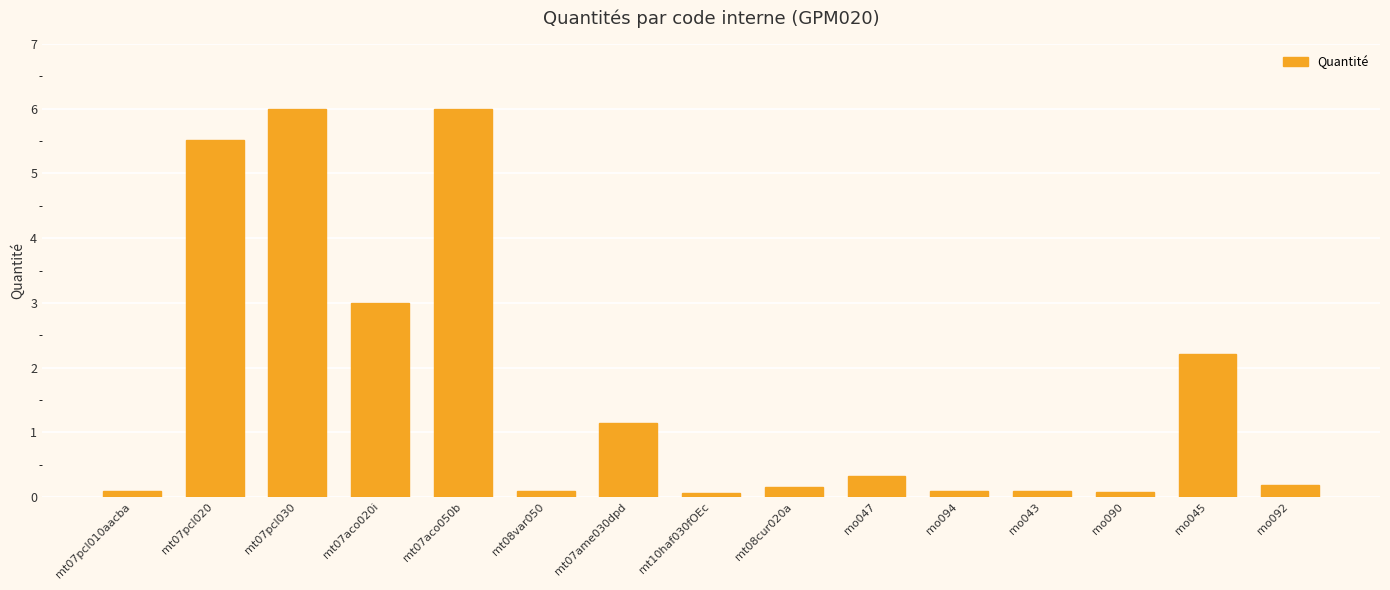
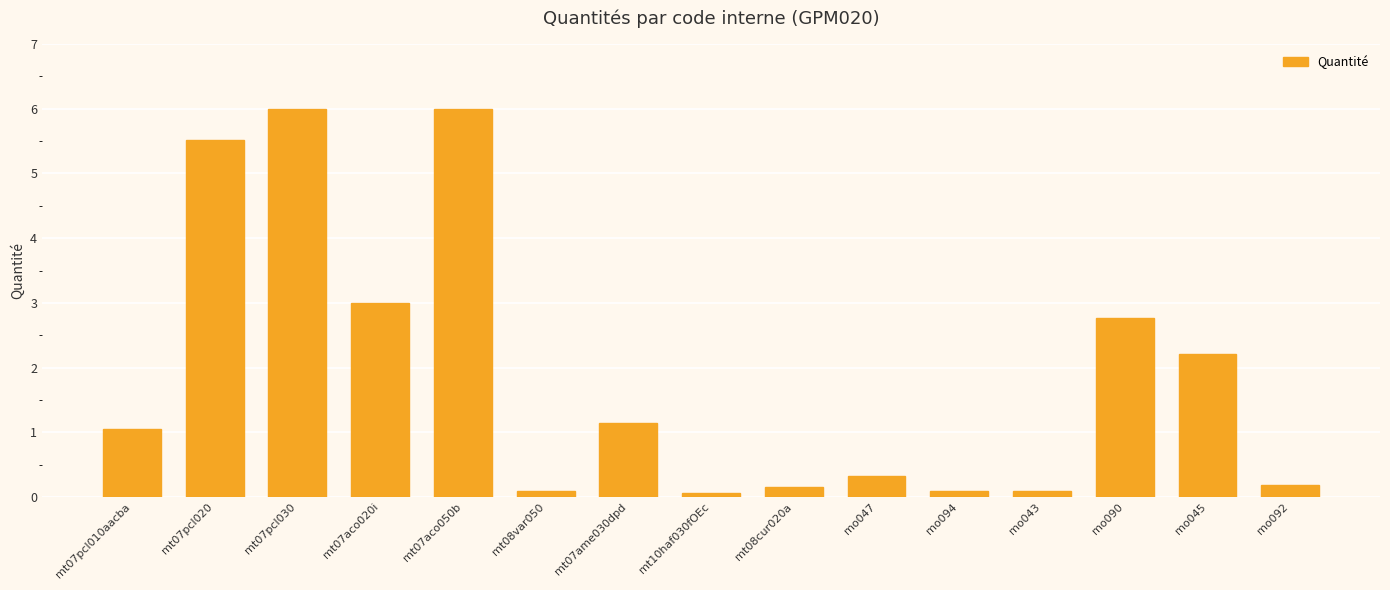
mt07pcl010aacba: 0.1 -> 1.1
mo090: 0.1 -> 2.8
